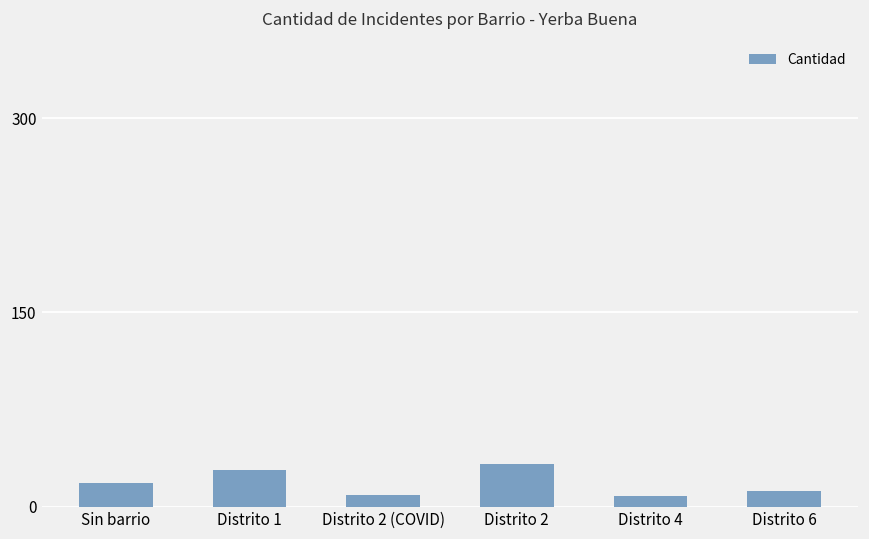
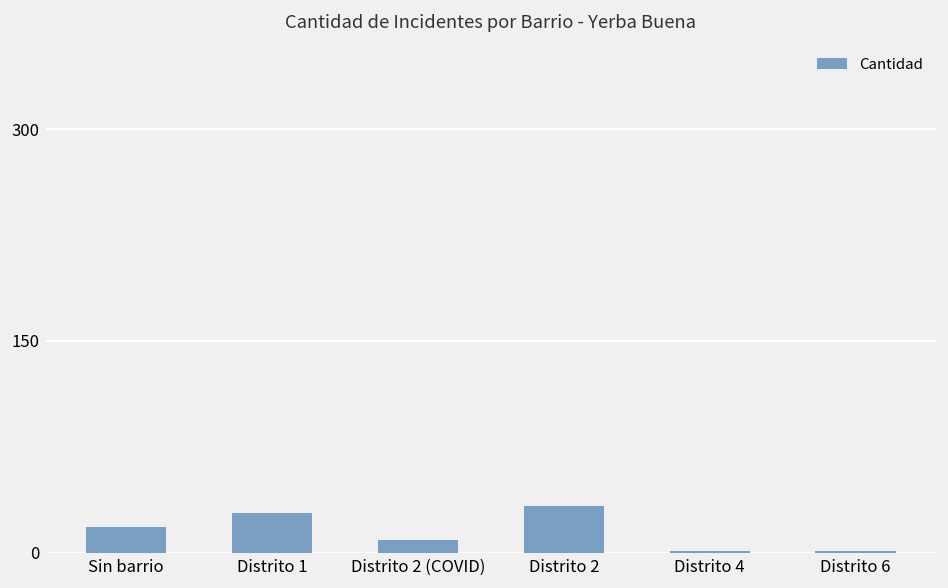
Distrito 4: 8 -> 1
Distrito 6: 12 -> 1
